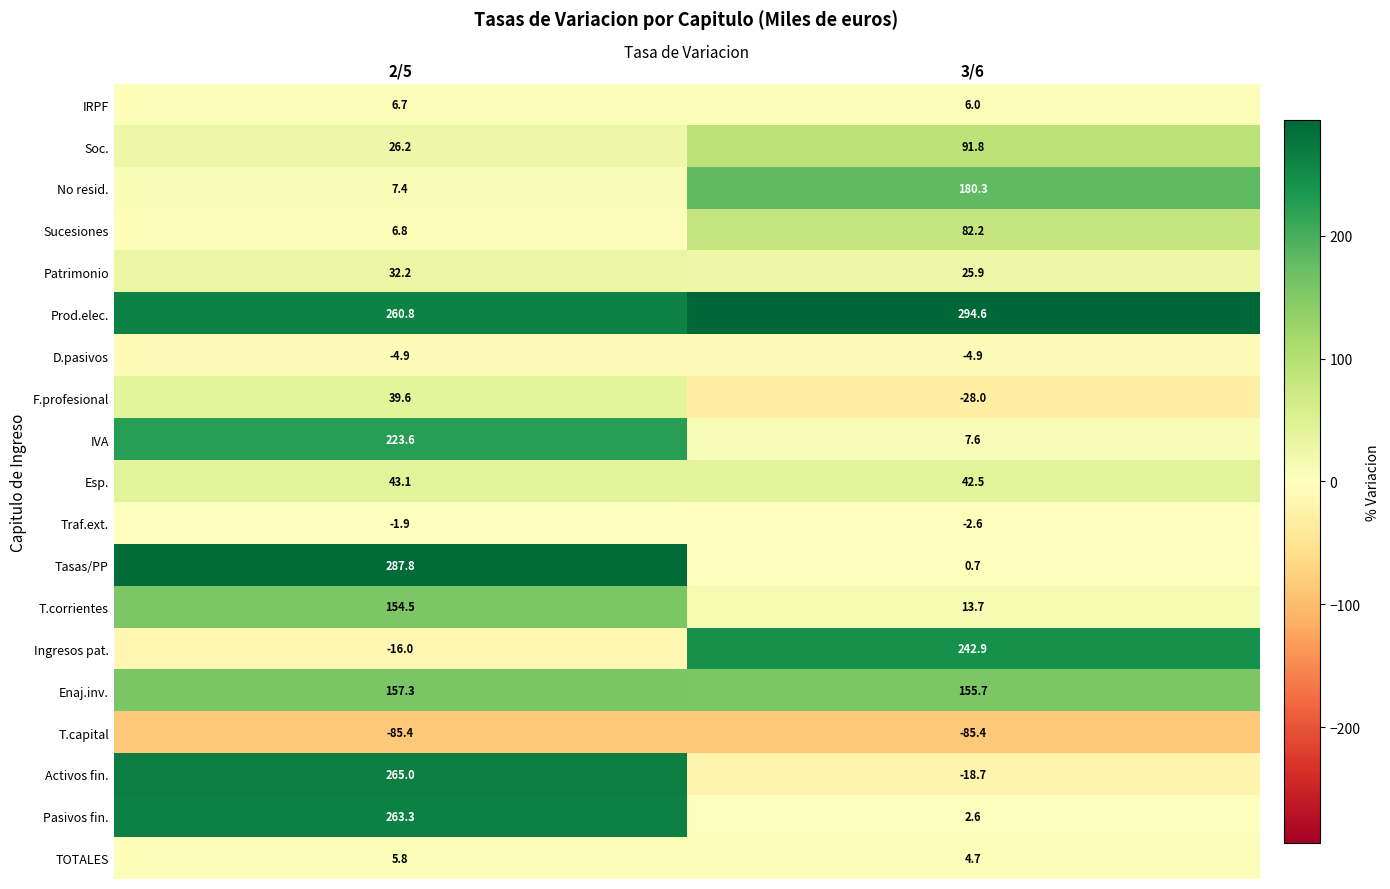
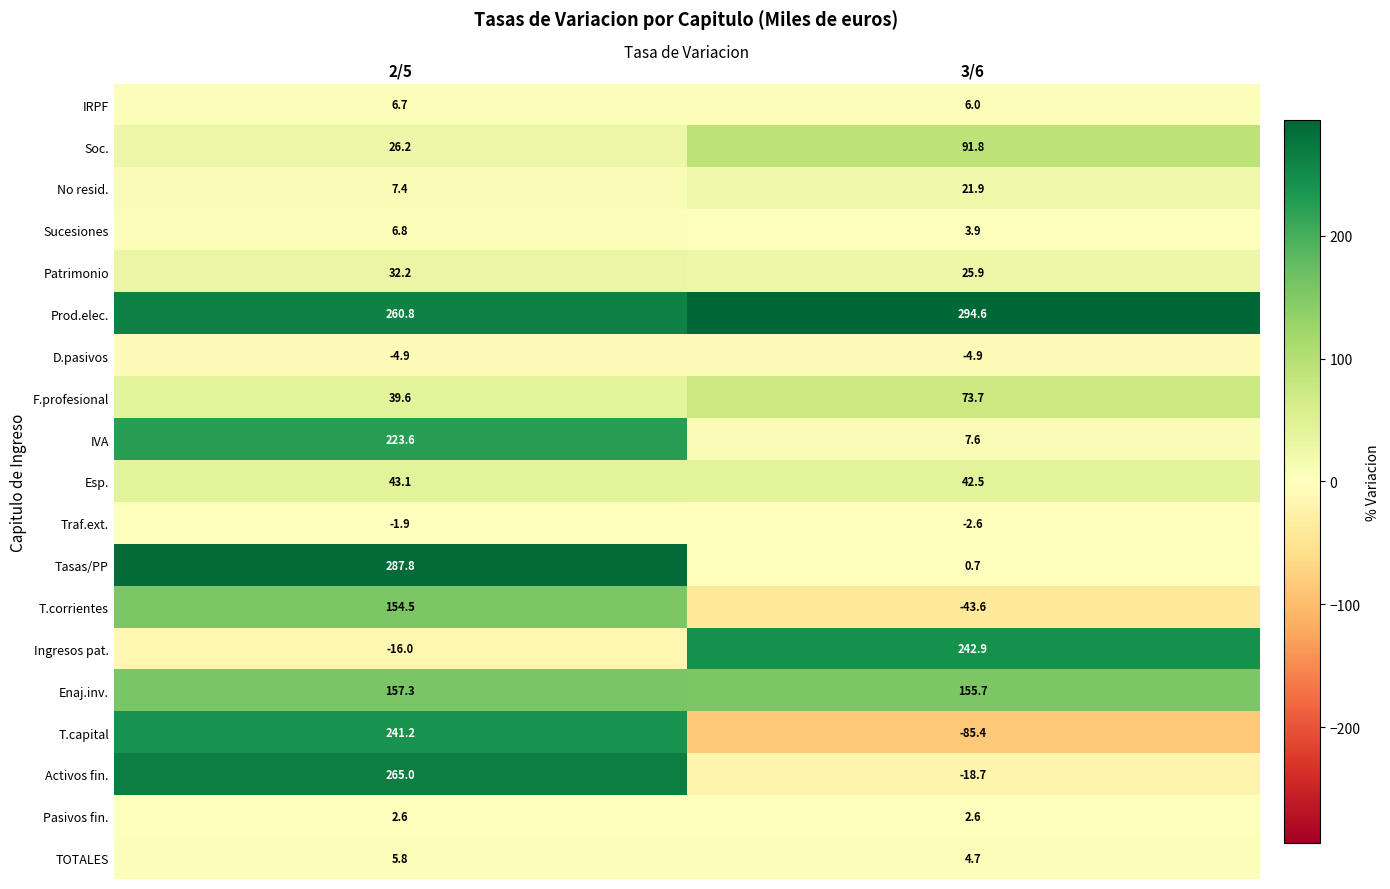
No resid., 3/6: 180.3 -> 21.9
Sucesiones, 3/6: 82.2 -> 3.9
F.profesional, 3/6: -28.0 -> 73.7
T.corrientes, 3/6: 13.7 -> -43.6
T.capital, 2/5: -85.4 -> 241.2
Pasivos fin., 2/5: 263.3 -> 2.6
